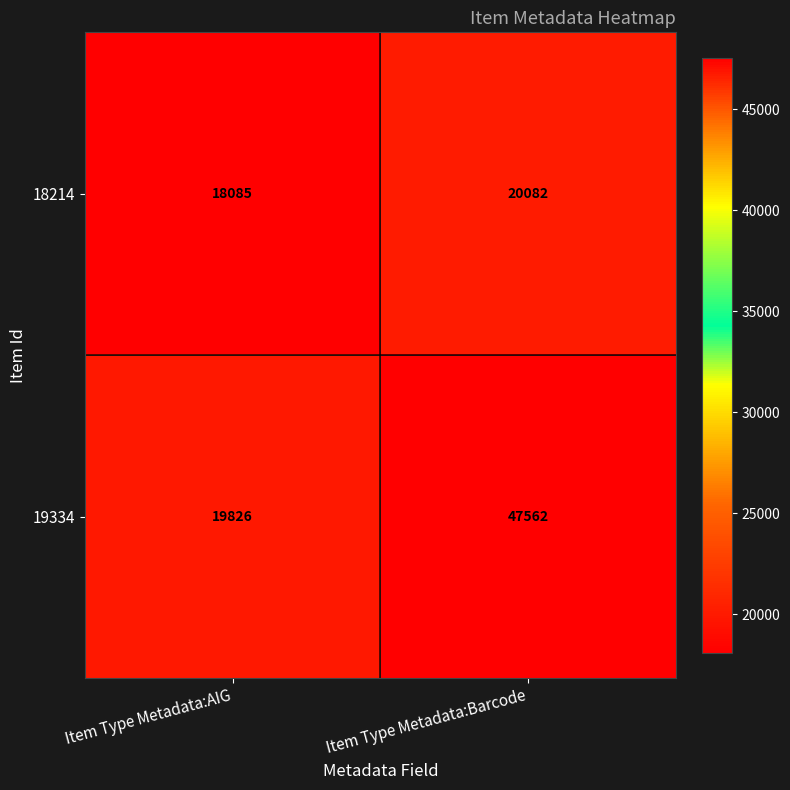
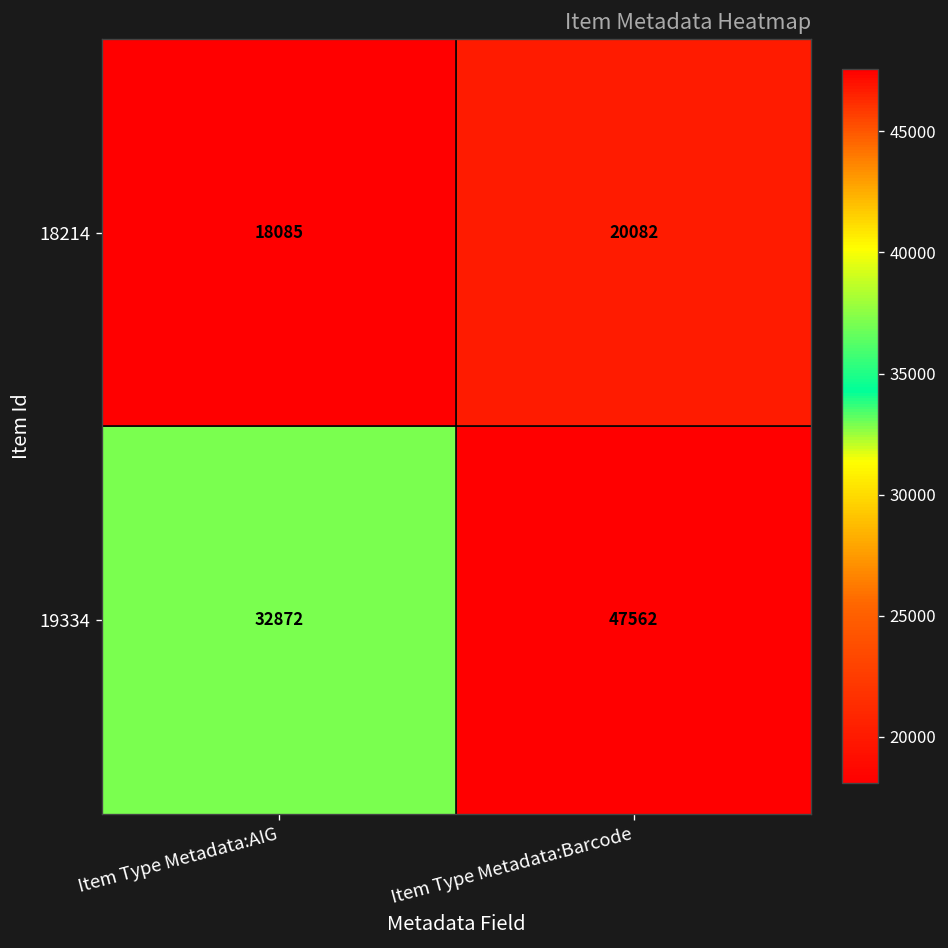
19334, Item Type Metadata:AIG: 19826 -> 32872
